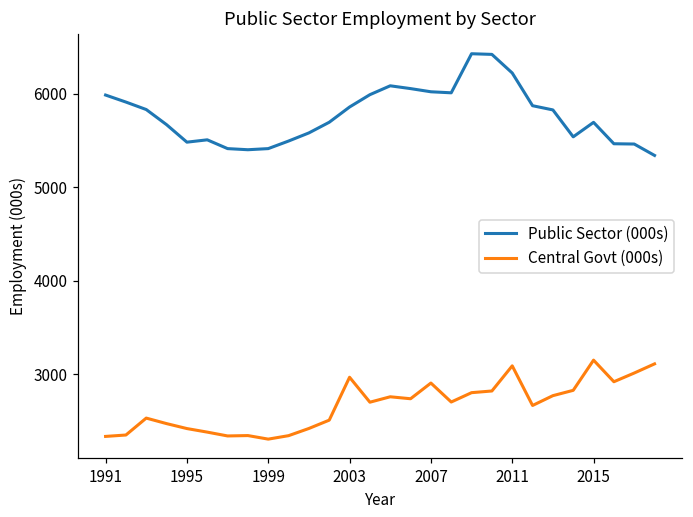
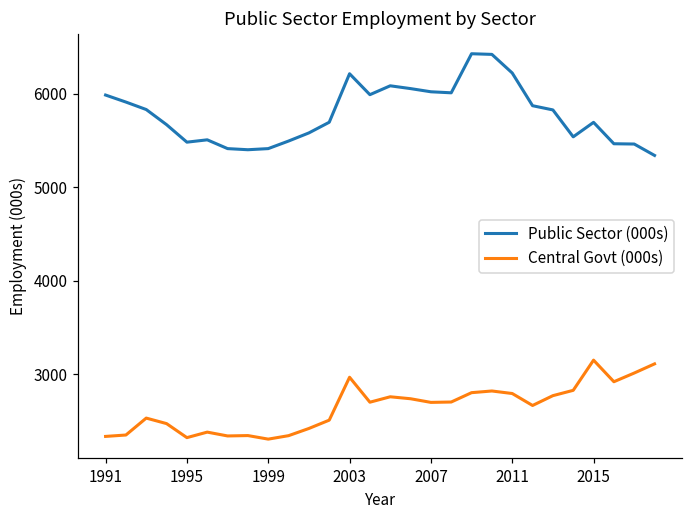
Central Govt (000s), 1995: 2400 -> 2300
Public Sector (000s), 2003: 5900 -> 6200
Central Govt (000s), 2007: 2900 -> 2700
Central Govt (000s), 2011: 3100 -> 2800
